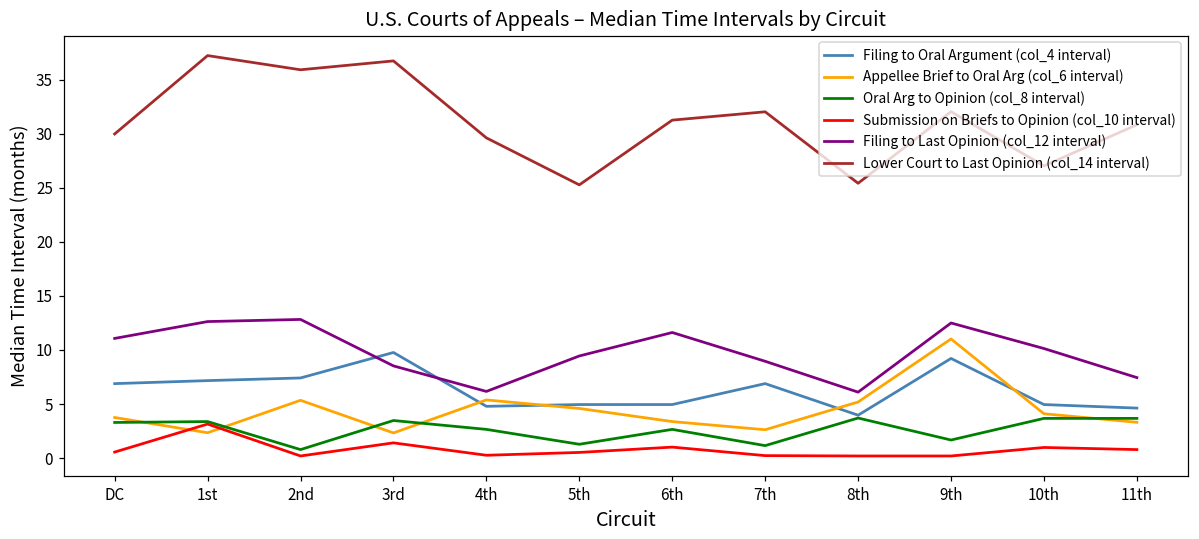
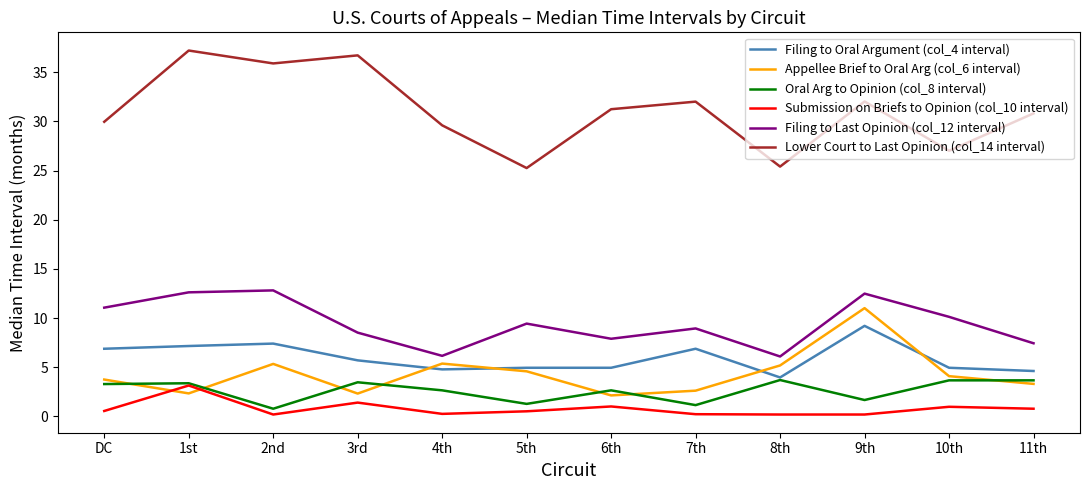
Filing to Oral Argument (col_4 interval), 3rd: 10 -> 6
Appellee Brief to Oral Arg (col_6 interval), 6th: 3 -> 2
Filing to Last Opinion (col_12 interval), 6th: 12 -> 8
